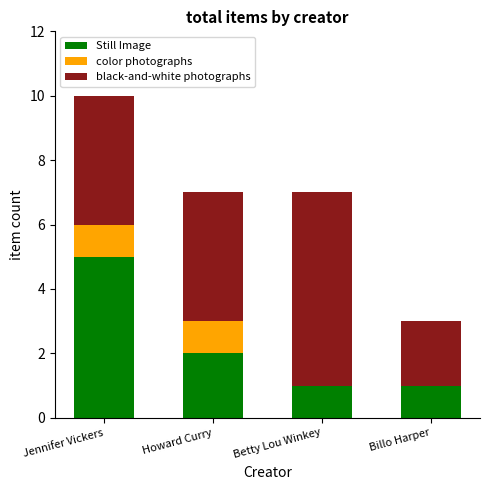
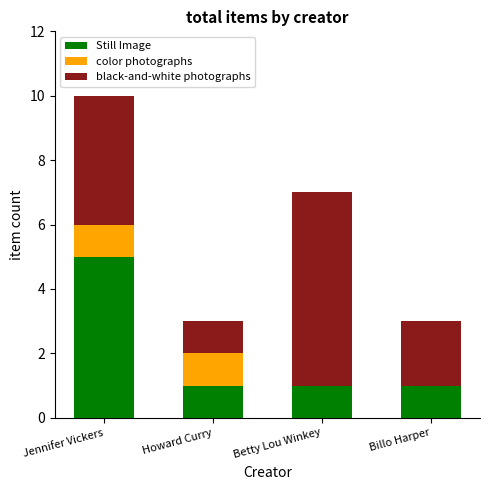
Still Image, Howard Curry: 2 -> 1
black-and-white photographs, Howard Curry: 4 -> 1
